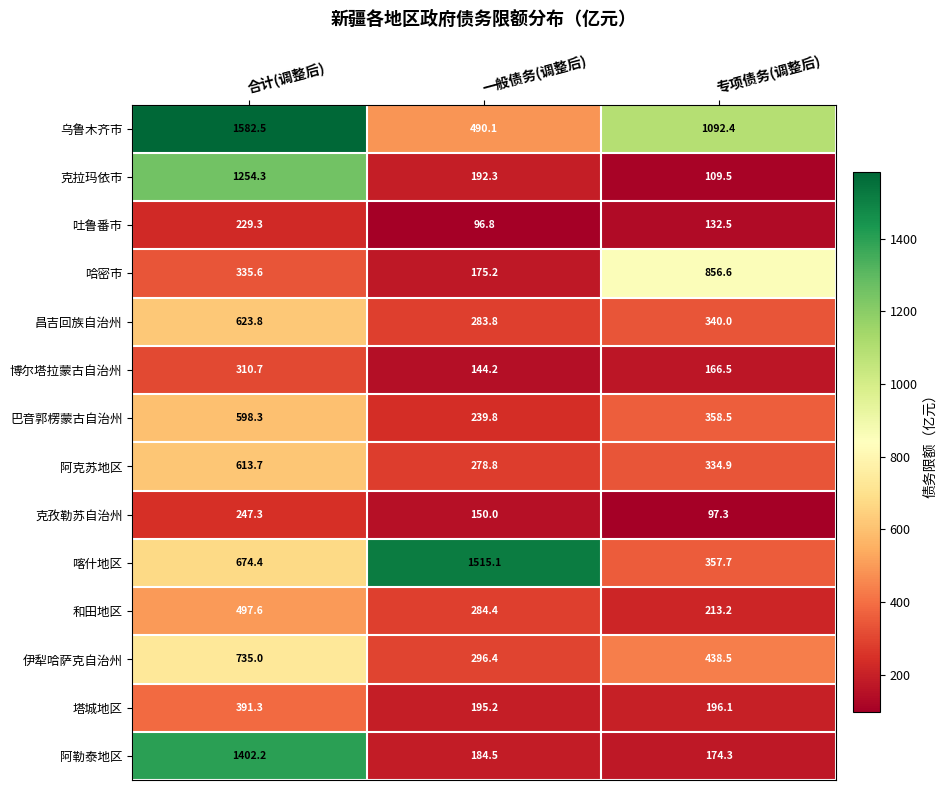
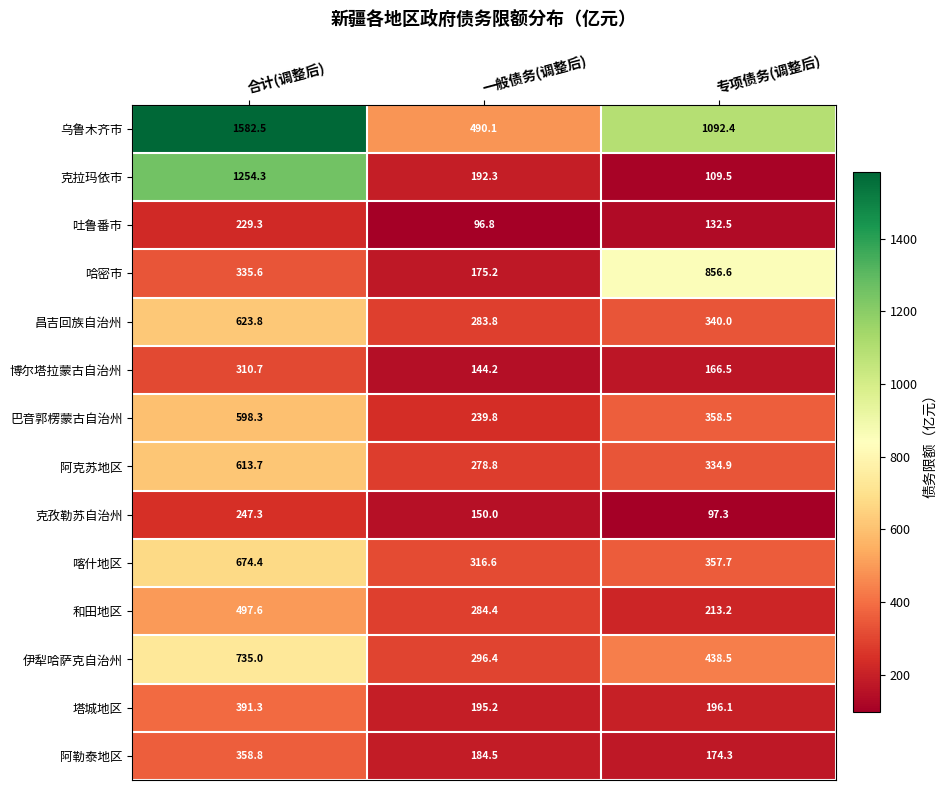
喀什地区, 一般债务(调整后): 1515.1 -> 316.6
阿勒泰地区, 合计(调整后): 1402.2 -> 358.8
